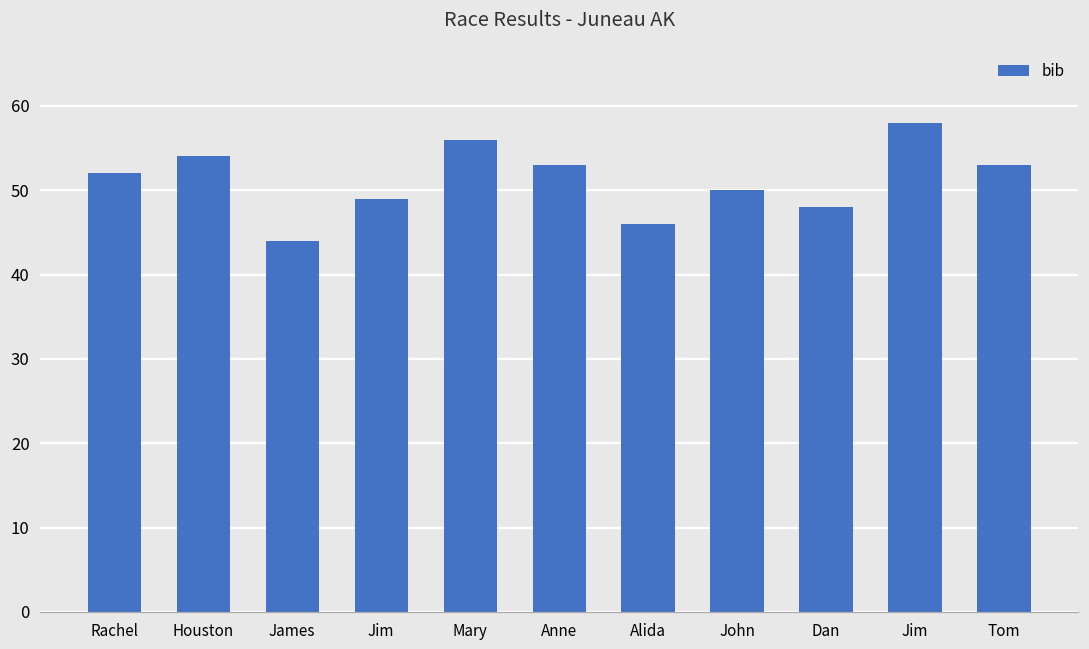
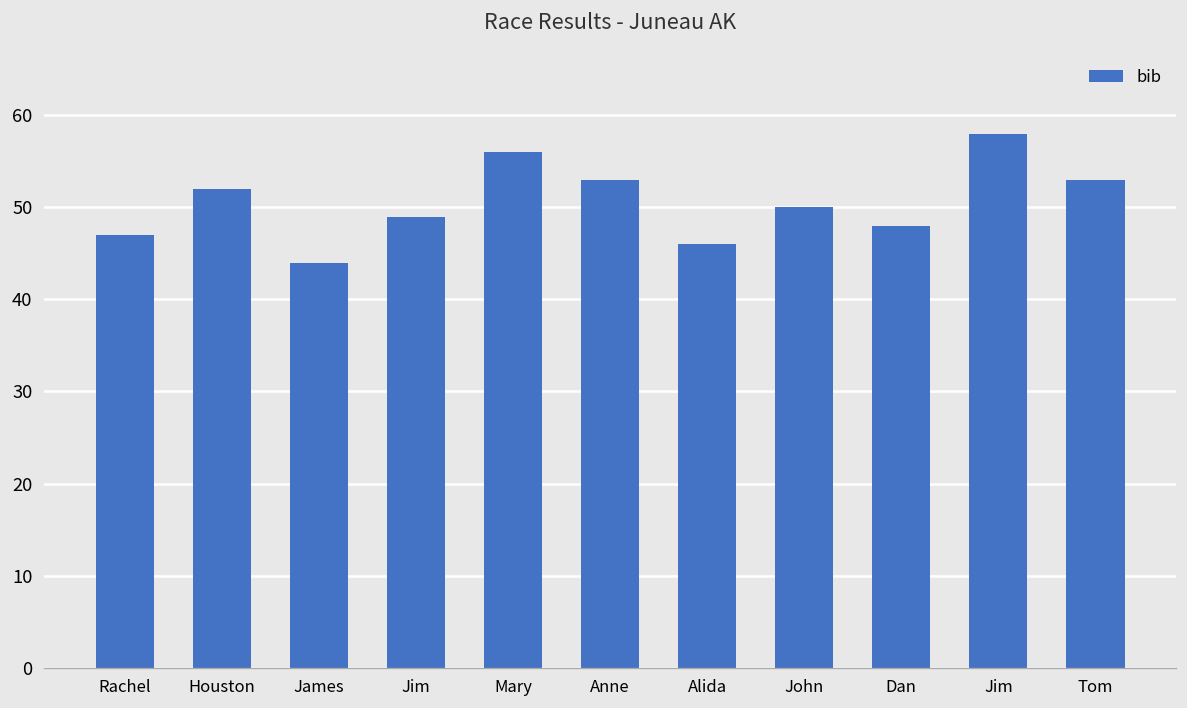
Rachel: 52 -> 47
Houston: 54 -> 52
